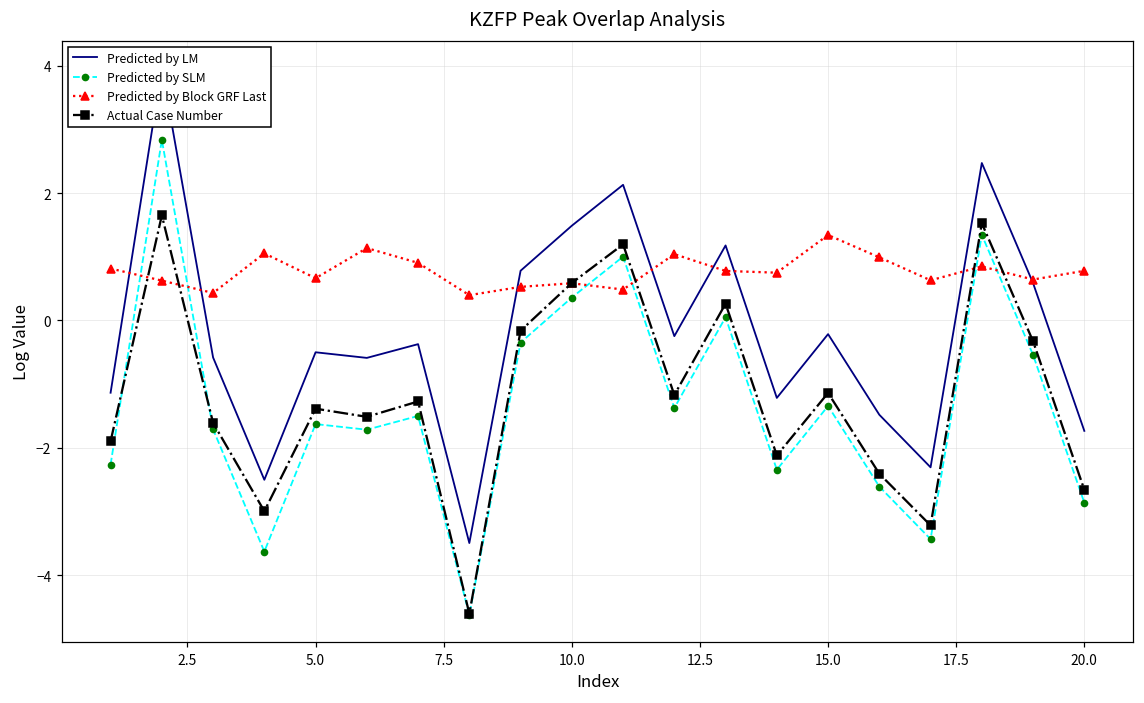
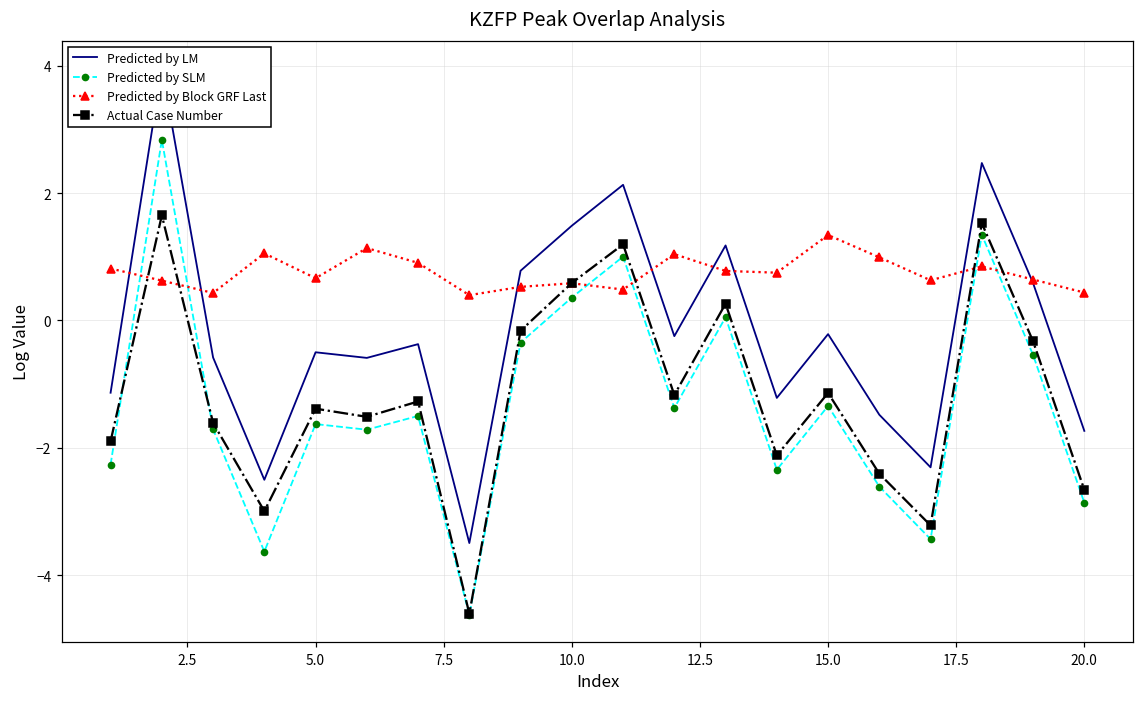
Predicted by Block GRF Last, 20.0: 0.8 -> 0.4
